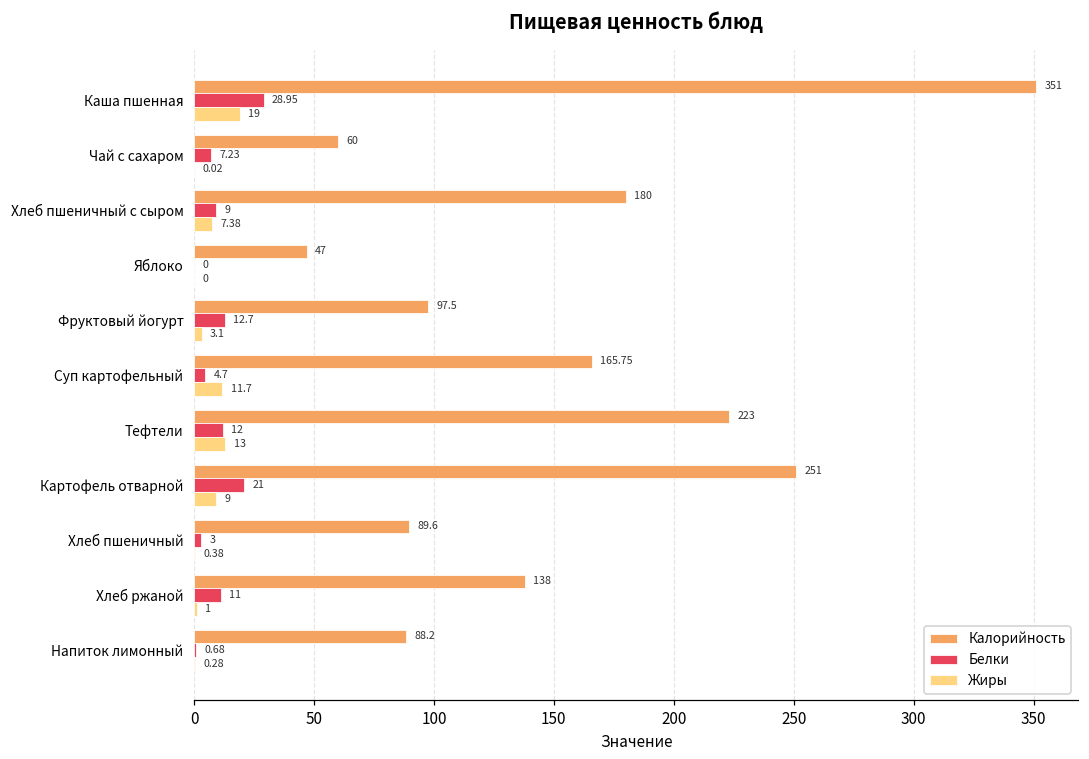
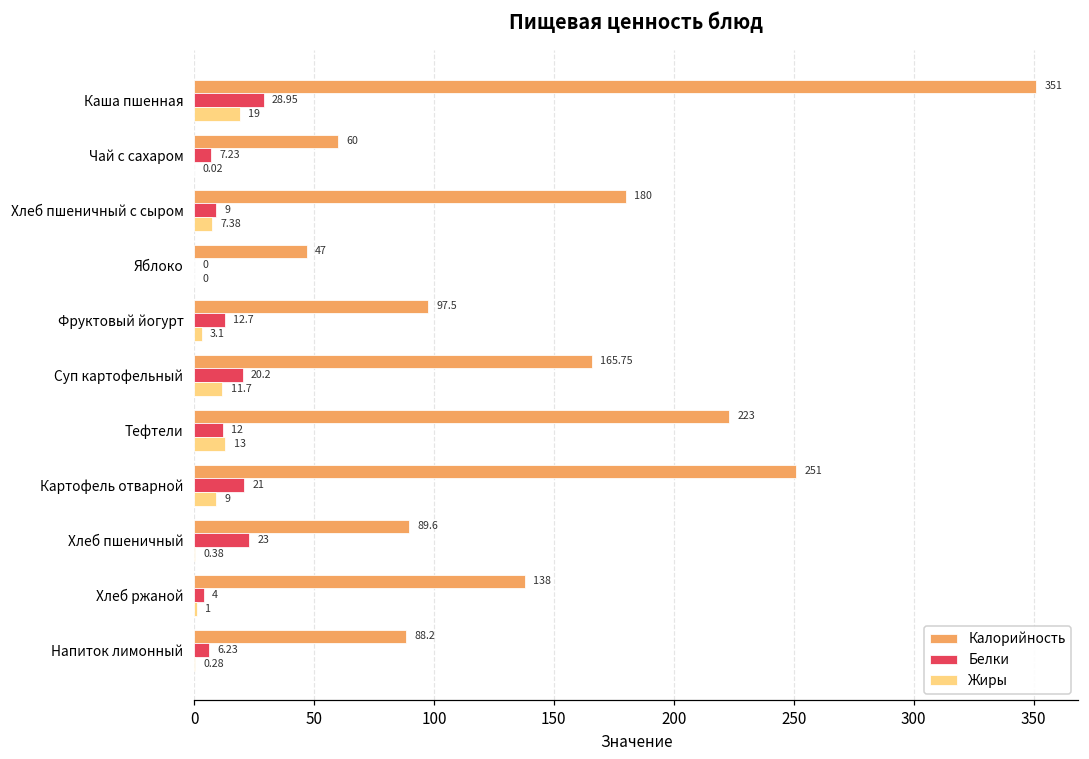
Белки, Суп картофельный: 4.7 -> 20.2
Белки, Хлеб пшеничный: 3 -> 23
Белки, Хлеб ржаной: 11 -> 4
Белки, Напиток лимонный: 0.68 -> 6.23
